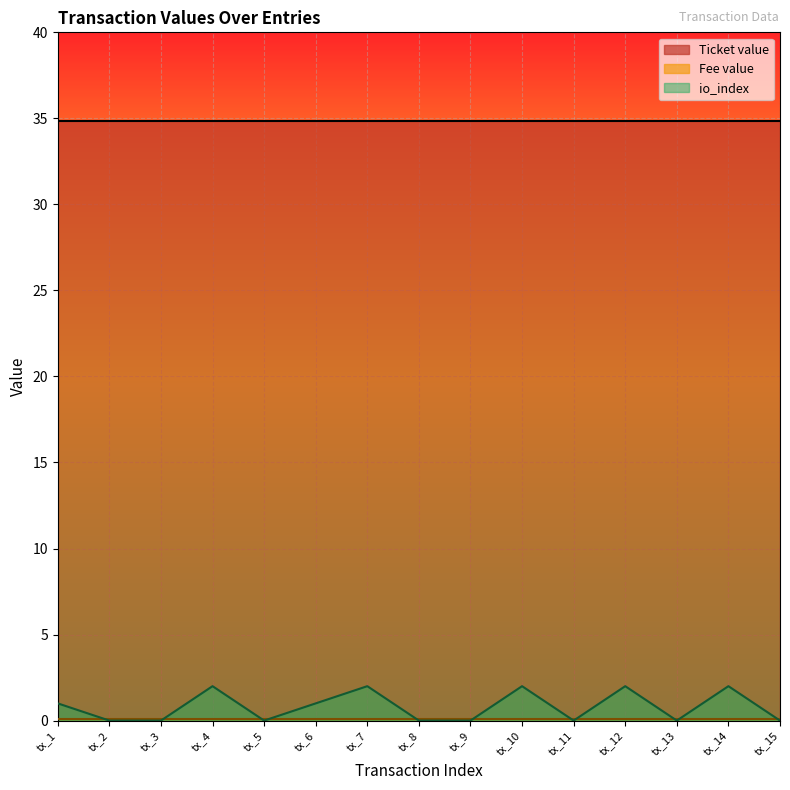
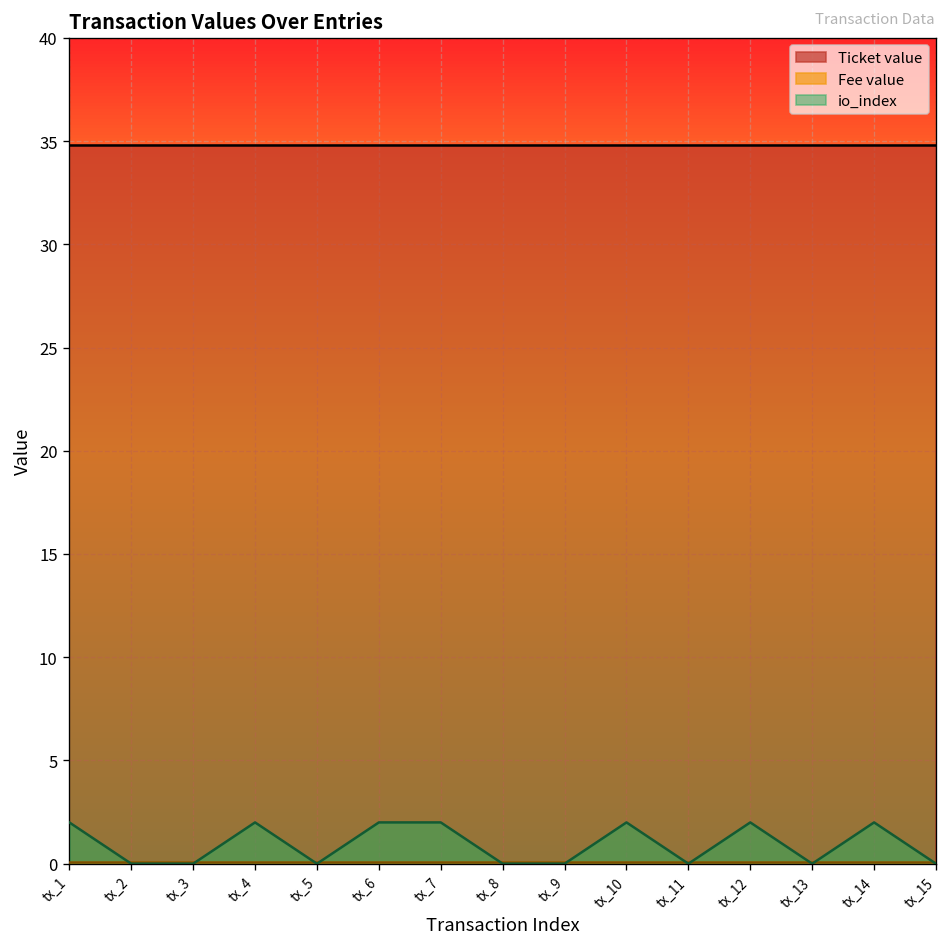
io_index, tx_1: 1 -> 2
io_index, tx_6: 1 -> 2
